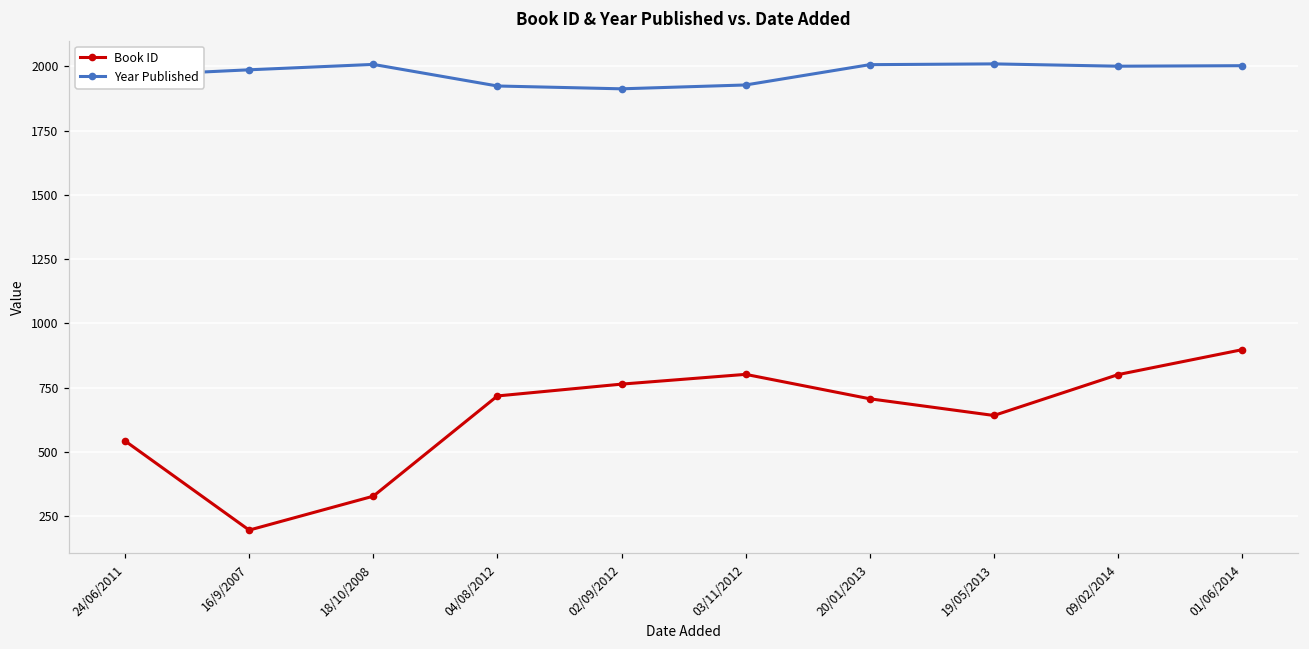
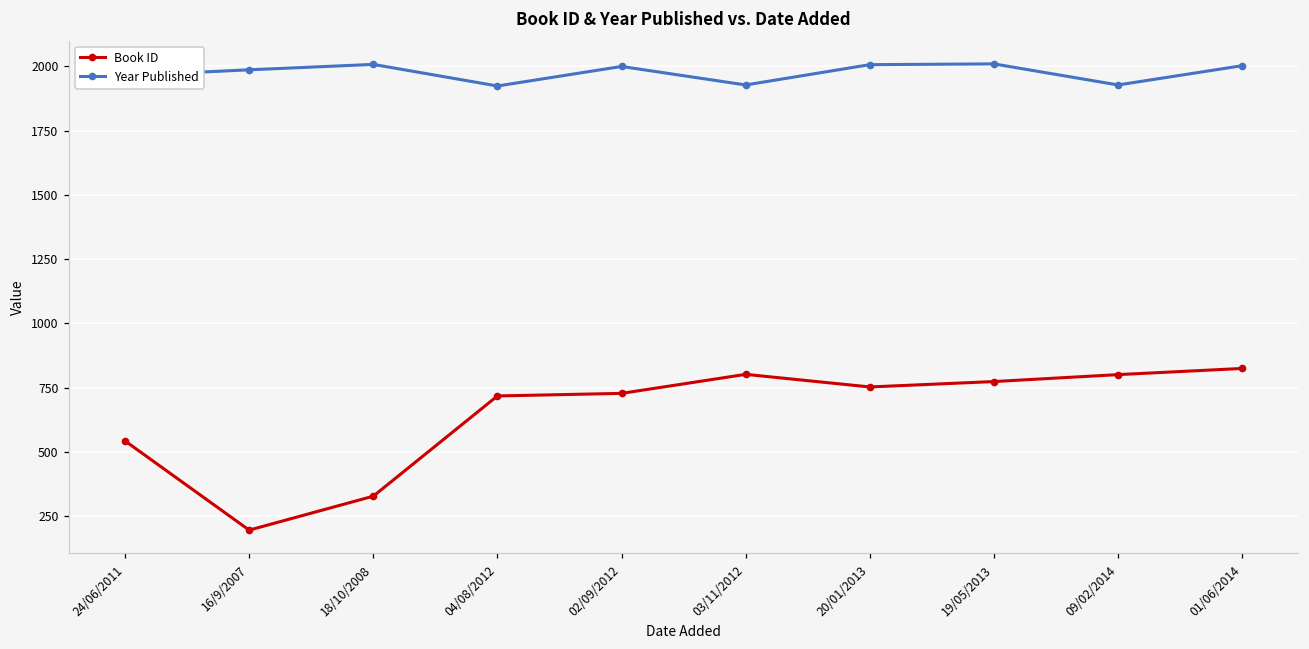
Book ID, 02/09/2012: 760 -> 730
Year Published, 02/09/2012: 1910 -> 2000
Book ID, 20/01/2013: 710 -> 750
Book ID, 19/05/2013: 640 -> 770
Year Published, 09/02/2014: 2000 -> 1930
Book ID, 01/06/2014: 900 -> 830
